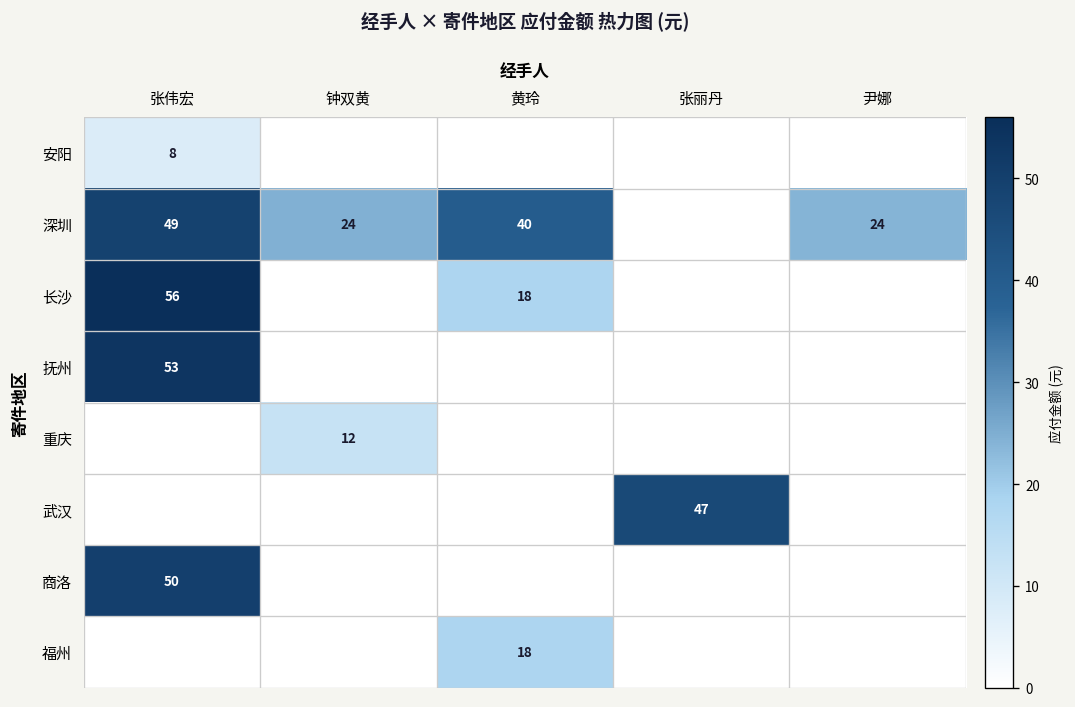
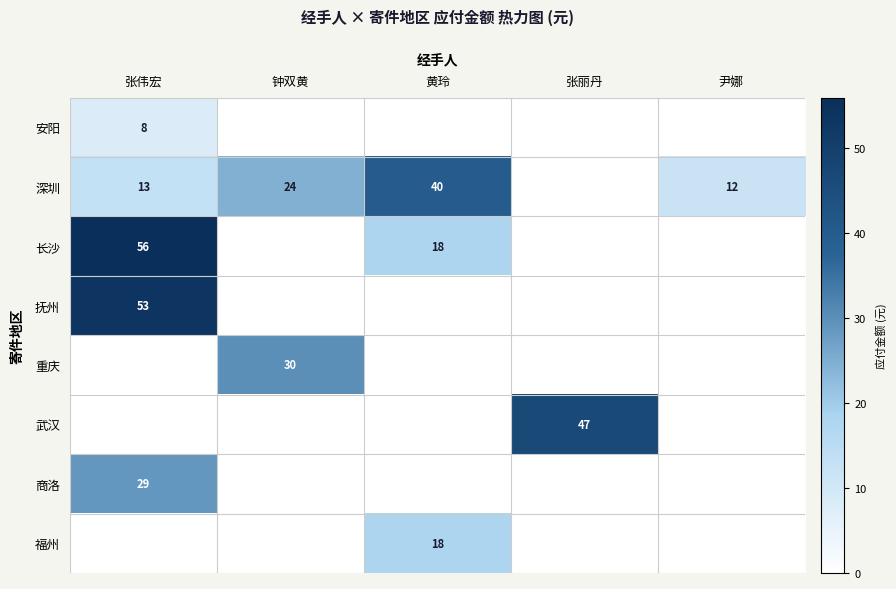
深圳, 张伟宏: 49 -> 13
深圳, 尹娜: 24 -> 12
重庆, 钟双黄: 12 -> 30
商洛, 张伟宏: 50 -> 29
